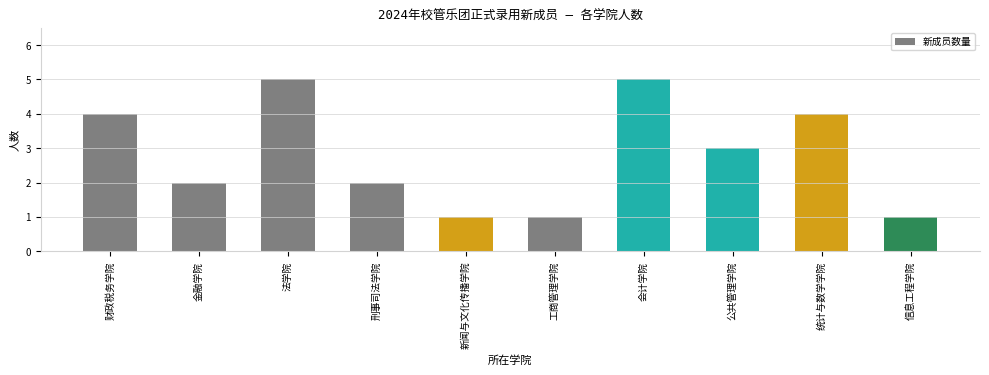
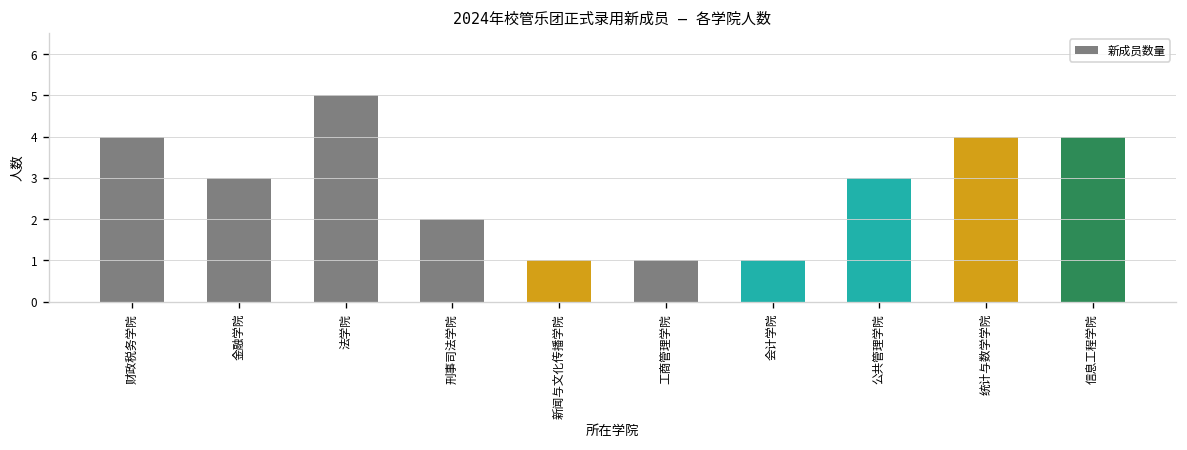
金融学院: 2 -> 3
会计学院: 5 -> 1
信息工程学院: 1 -> 4
